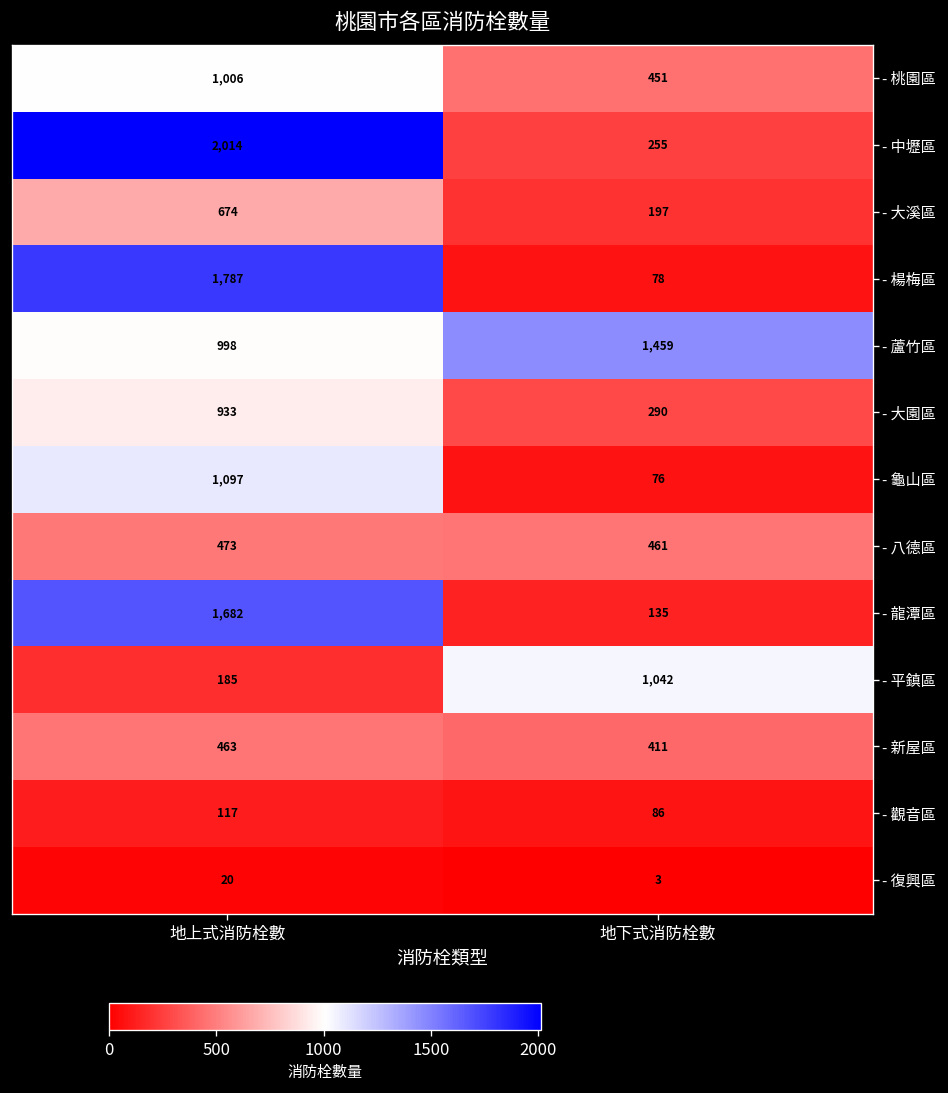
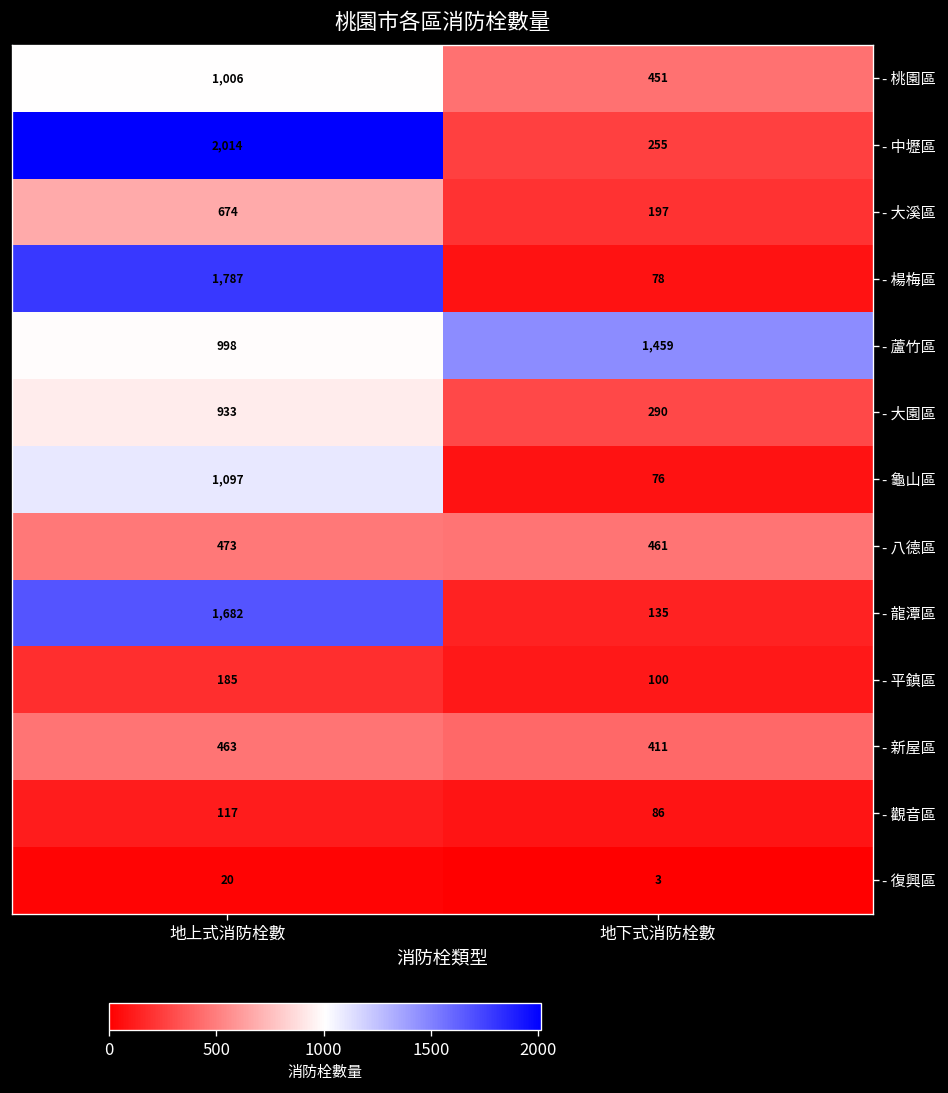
- 平鎮區, 地下式消防栓數: 1,042 -> 100
